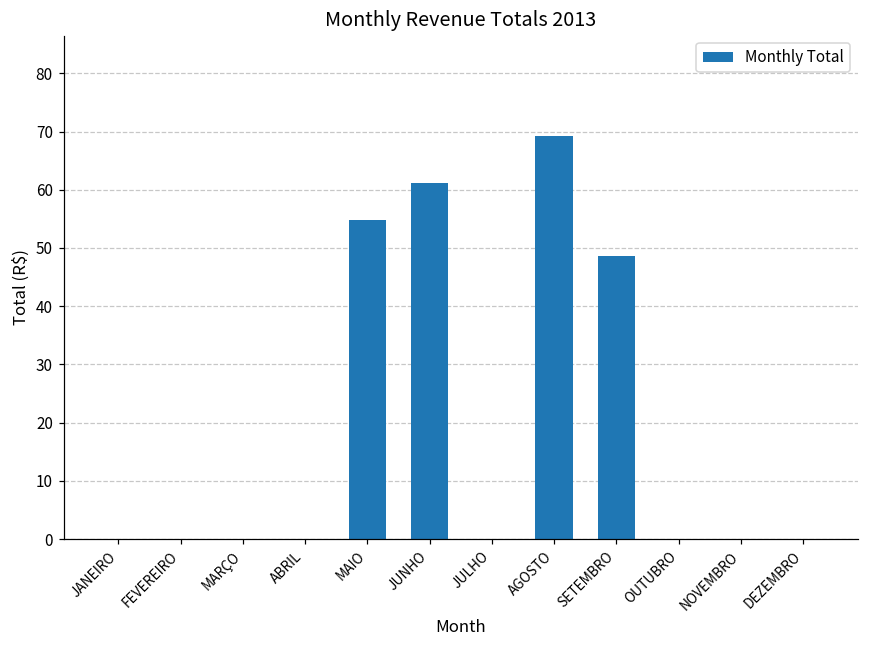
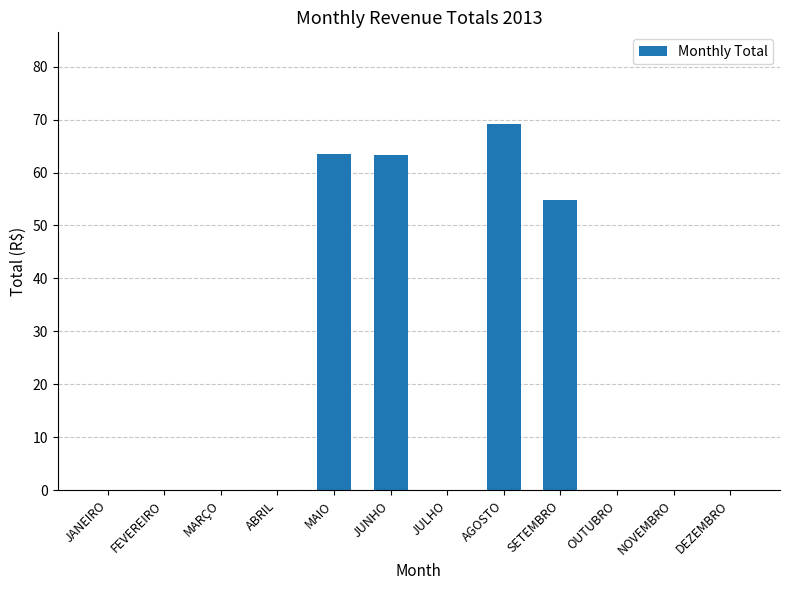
MAIO: 55 -> 63
JUNHO: 61 -> 63
SETEMBRO: 49 -> 55
